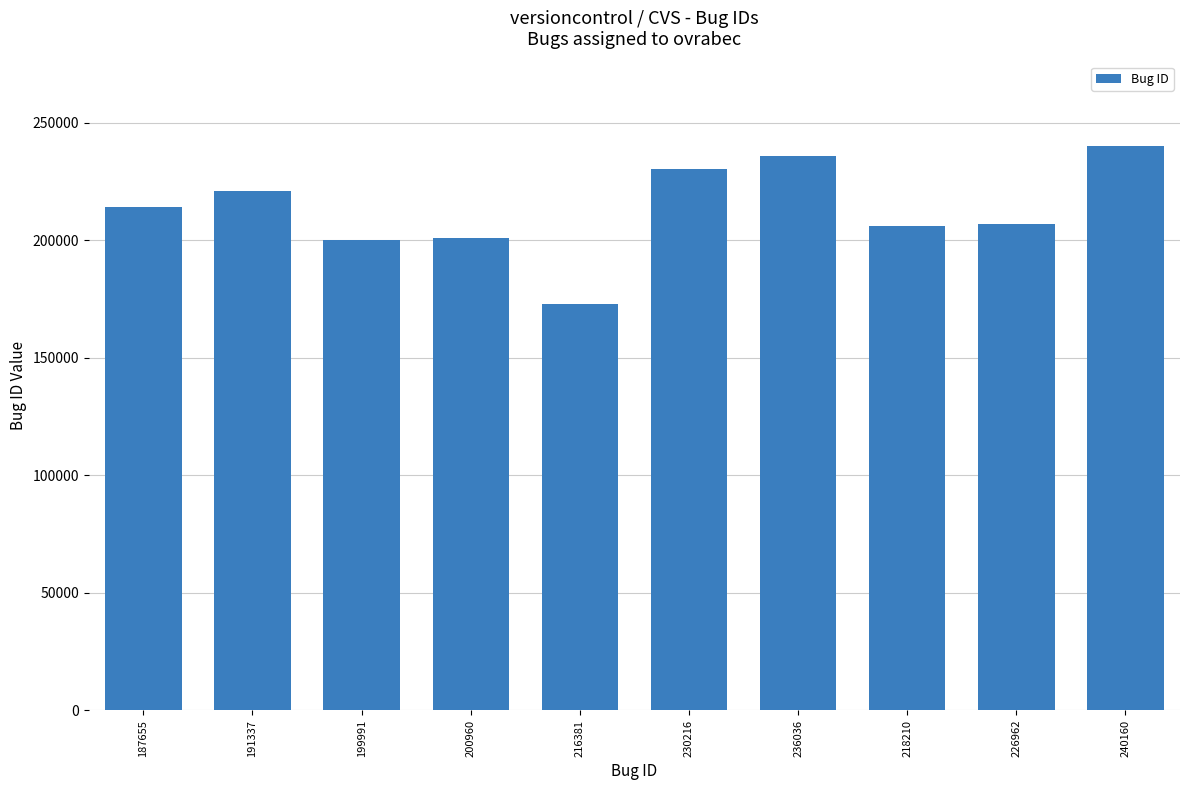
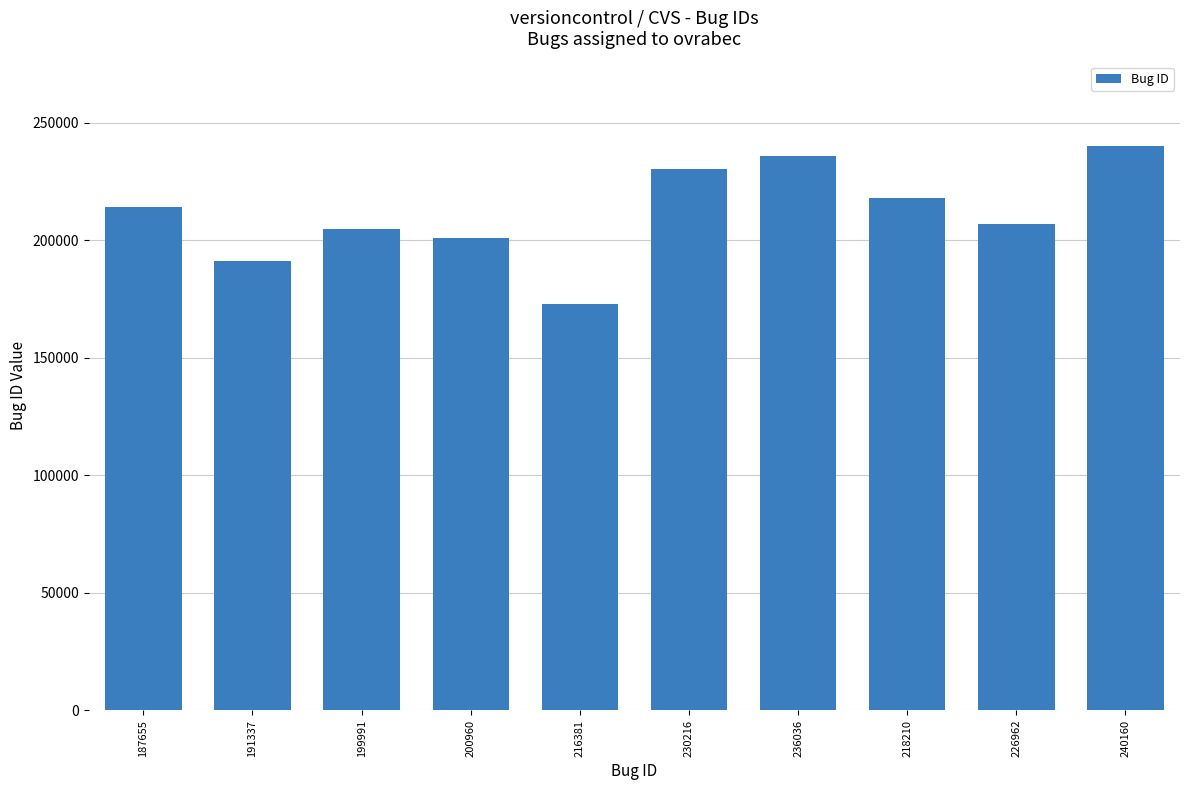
191337: 221000 -> 191000
199991: 200000 -> 205000
218210: 206000 -> 218000
